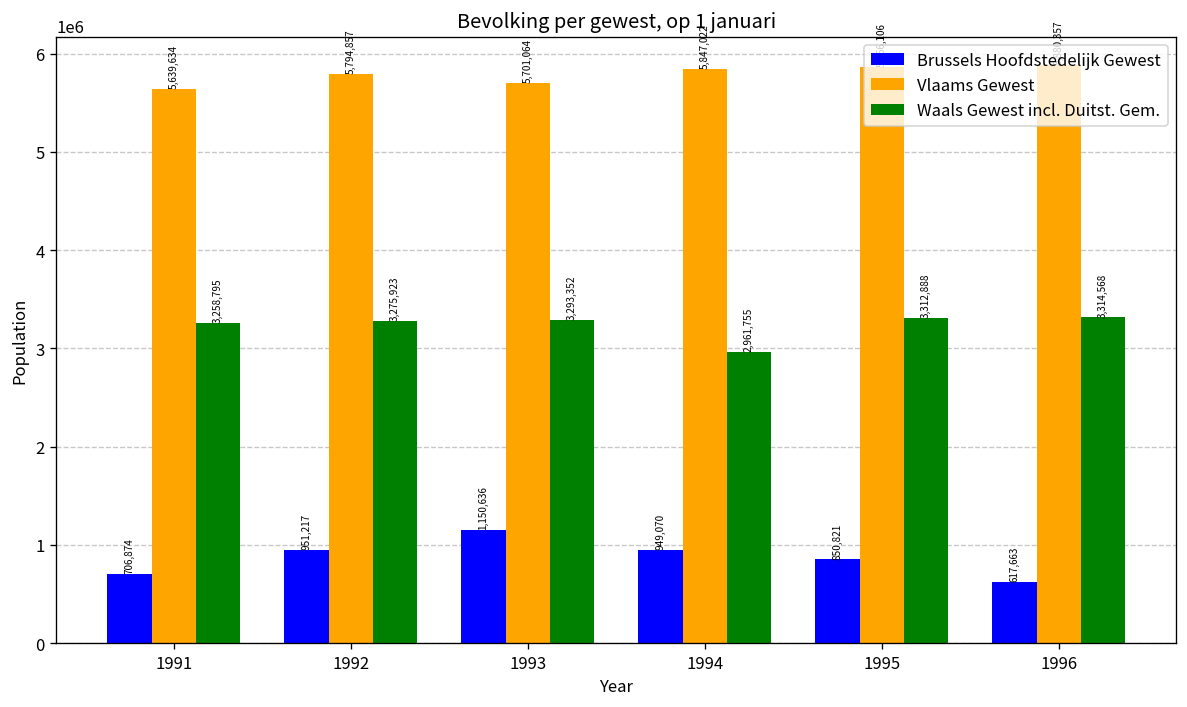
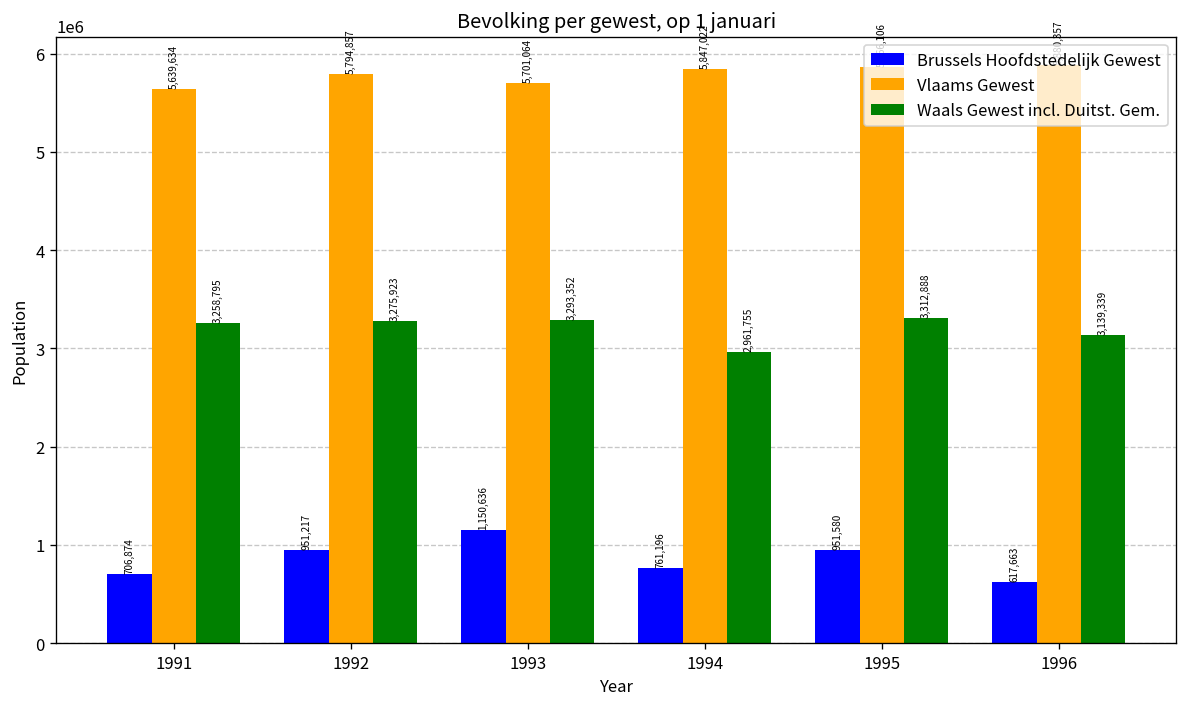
Brussels Hoofdstedelijk Gewest, 1994: 949,070 -> 761,196
Brussels Hoofdstedelijk Gewest, 1995: 850,821 -> 951,580
Waals Gewest incl. Duitst. Gem., 1996: 3,314,568 -> 3,139,339
